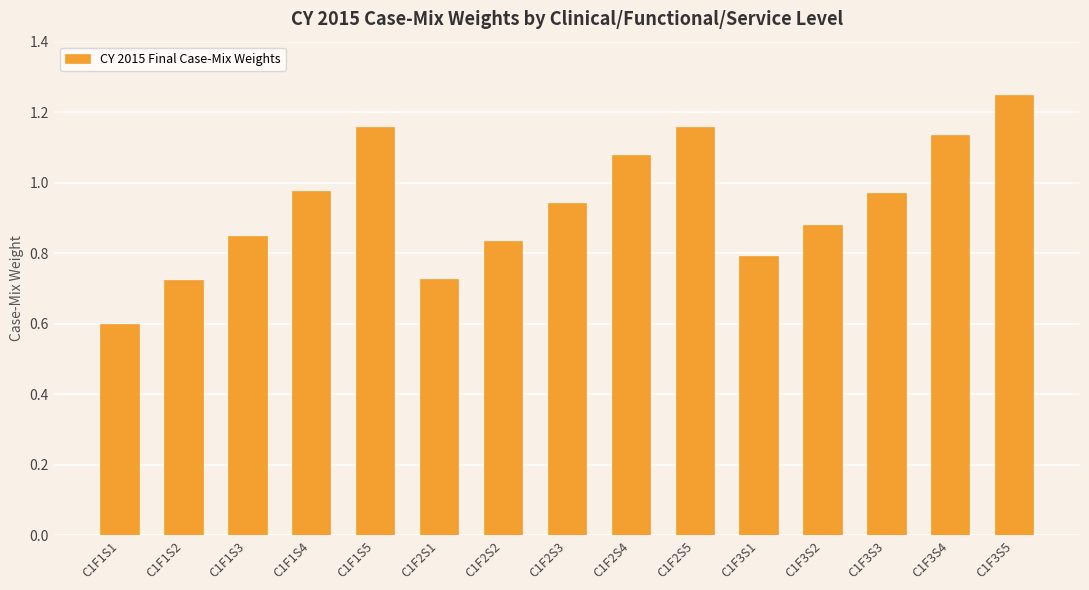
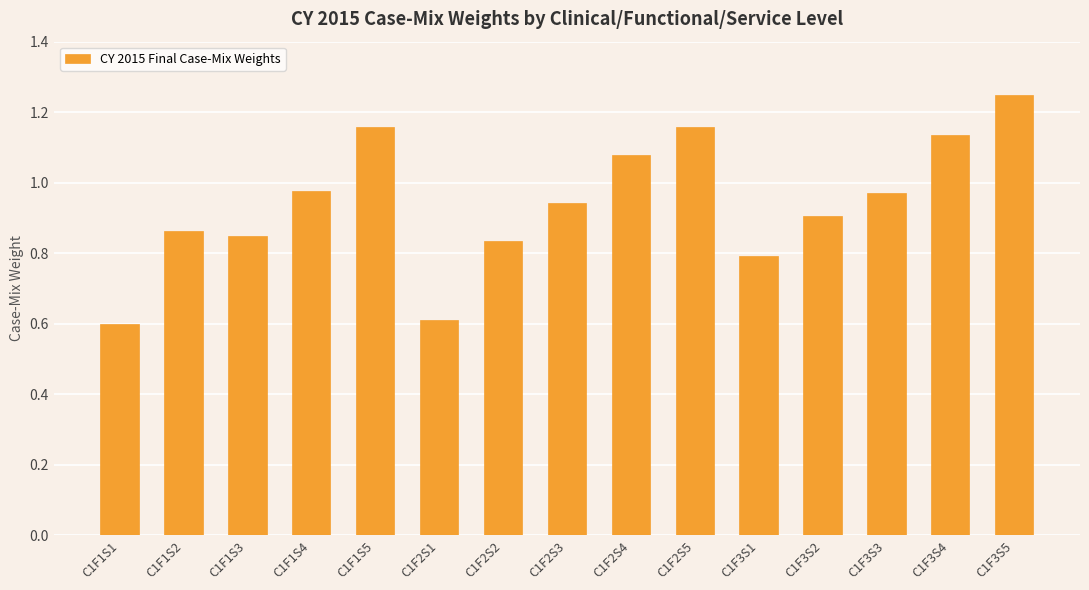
C1F1S2: 0.72 -> 0.86
C1F2S1: 0.73 -> 0.61
C1F3S2: 0.88 -> 0.91
